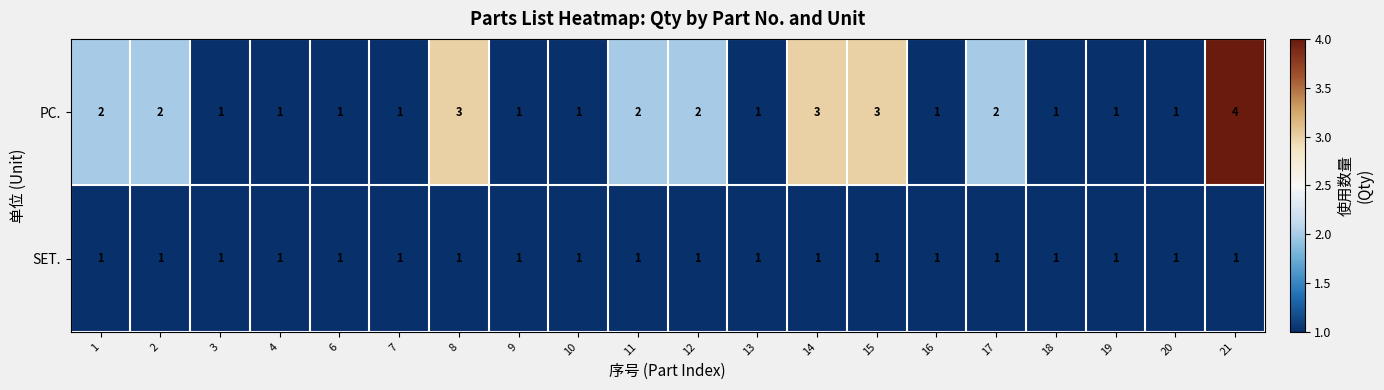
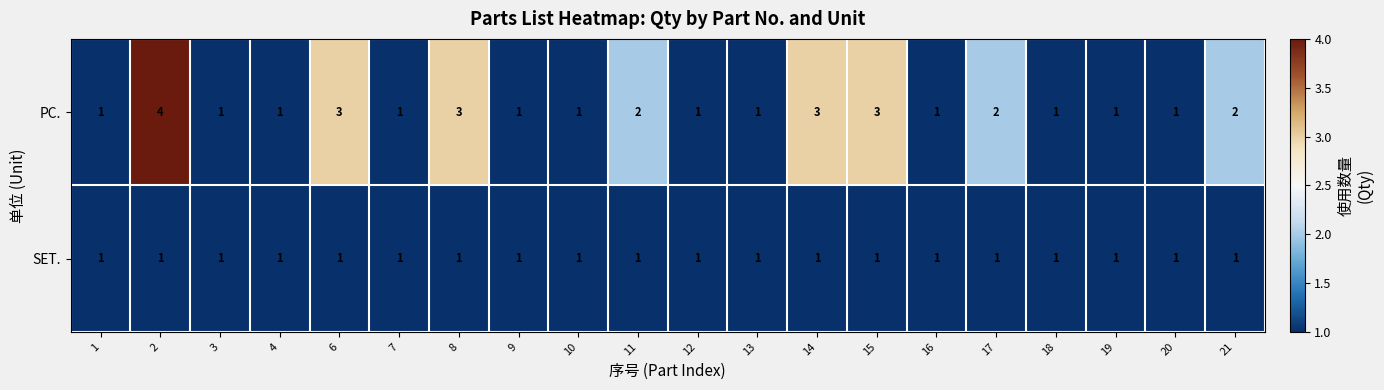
PC., 1: 2 -> 1
PC., 2: 2 -> 4
PC., 6: 1 -> 3
PC., 12: 2 -> 1
PC., 21: 4 -> 2
